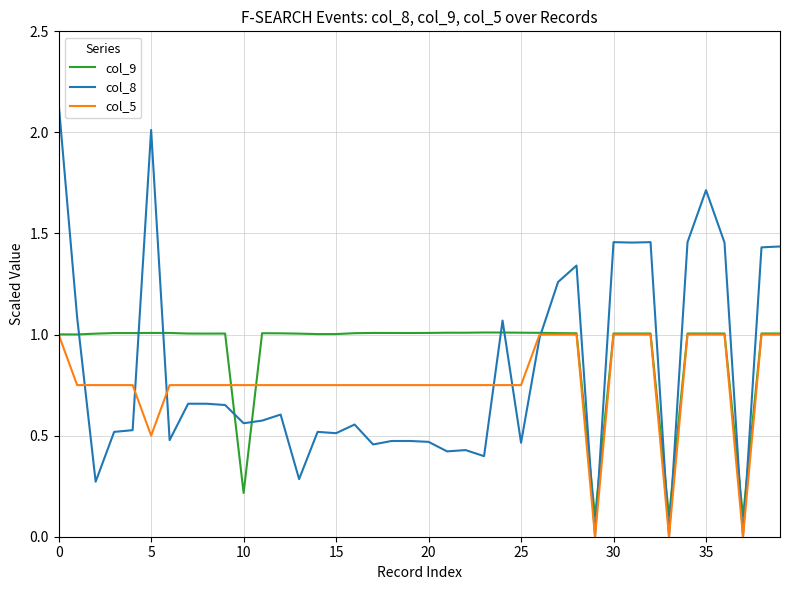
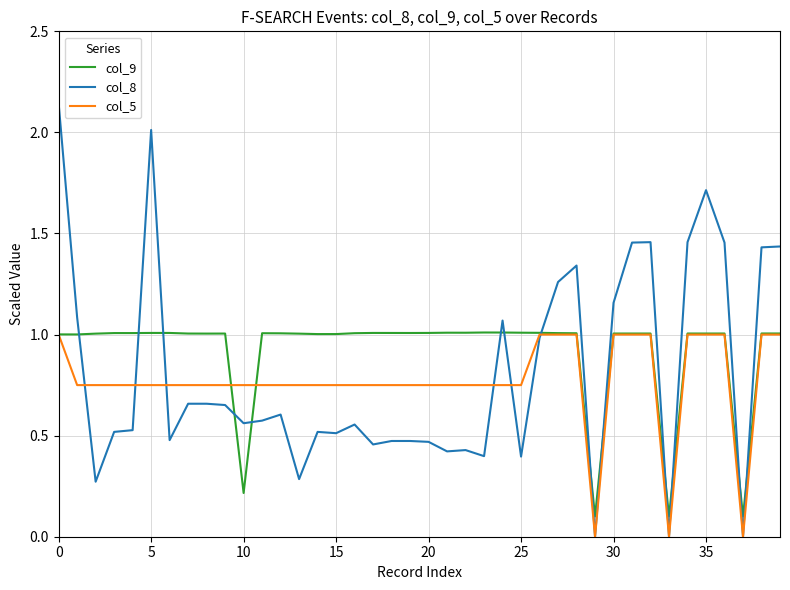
col_5, 5: 0.50 -> 0.75
col_8, 25: 0.46 -> 0.40
col_8, 30: 1.46 -> 1.16
